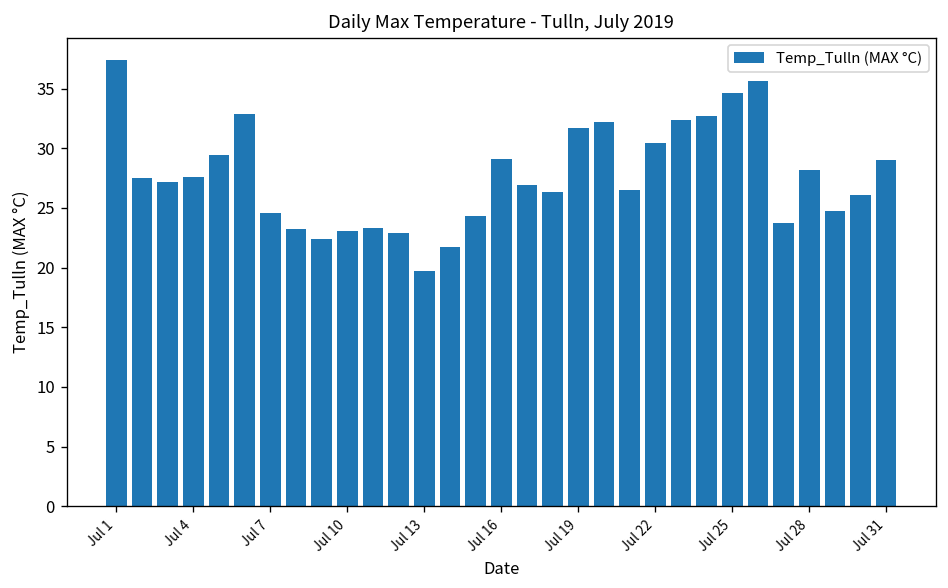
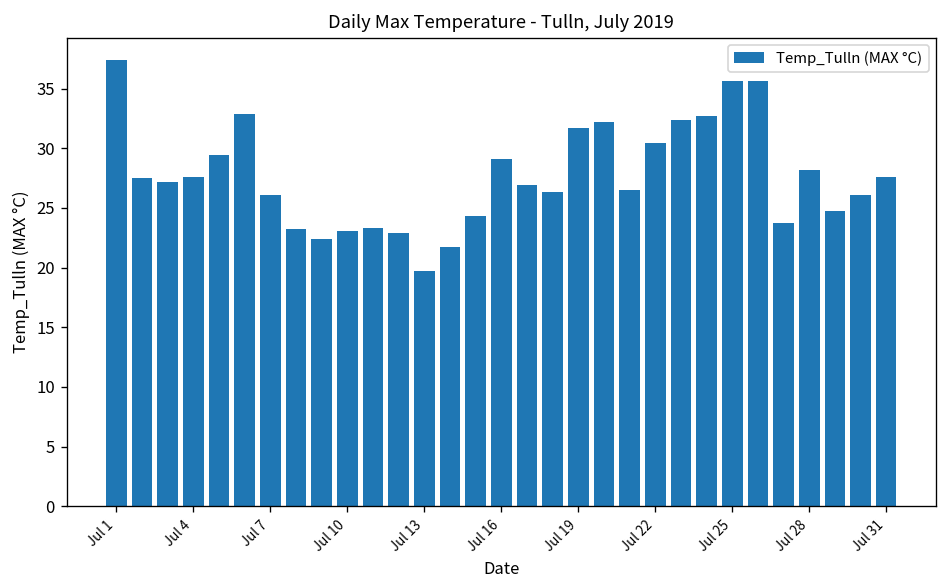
Jul 7: 25 -> 26
Jul 25: 35 -> 36
Jul 31: 29 -> 28
